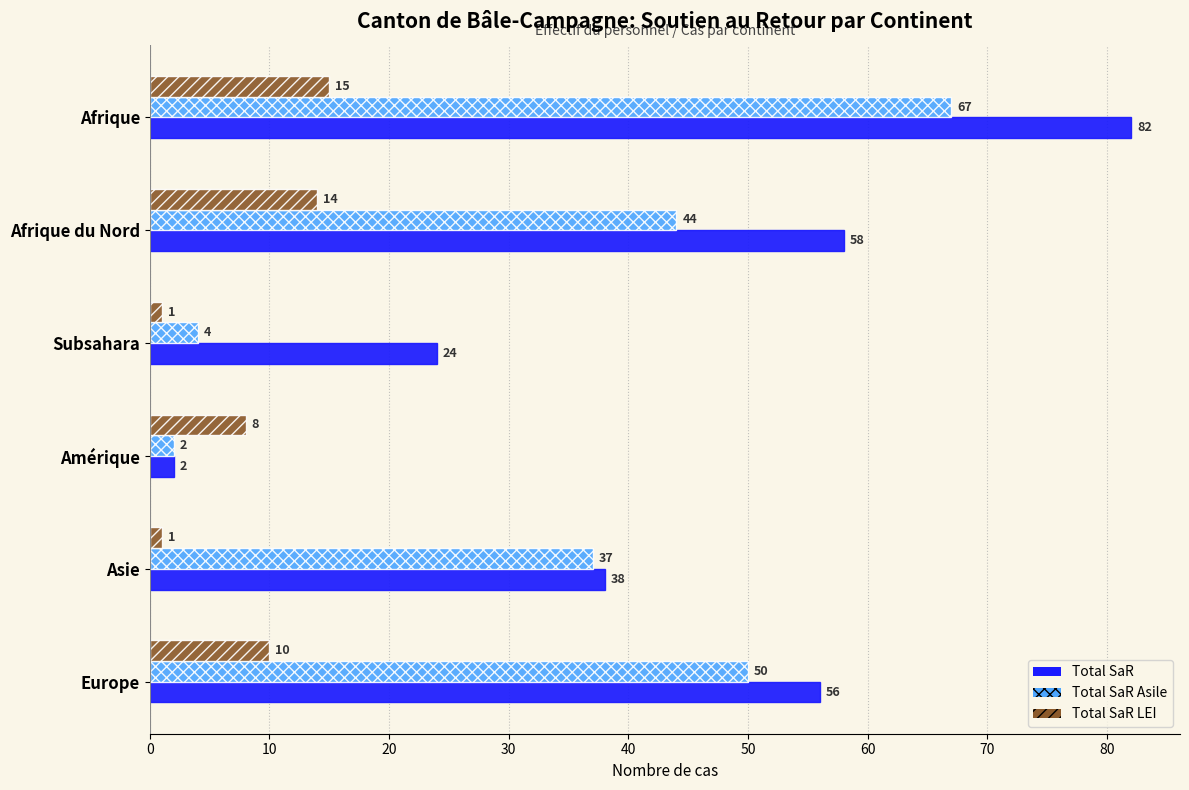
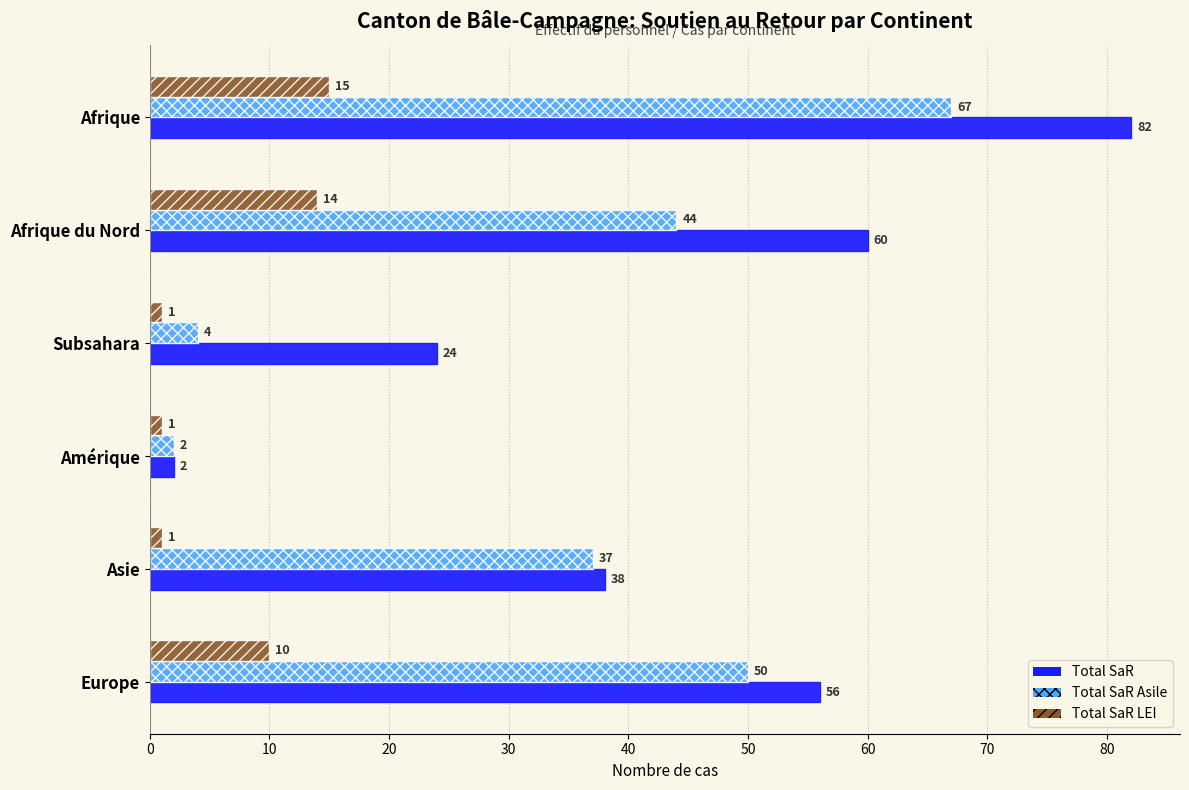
Total SaR, Afrique du Nord: 58 -> 60
Total SaR LEI, Amérique: 8 -> 1
